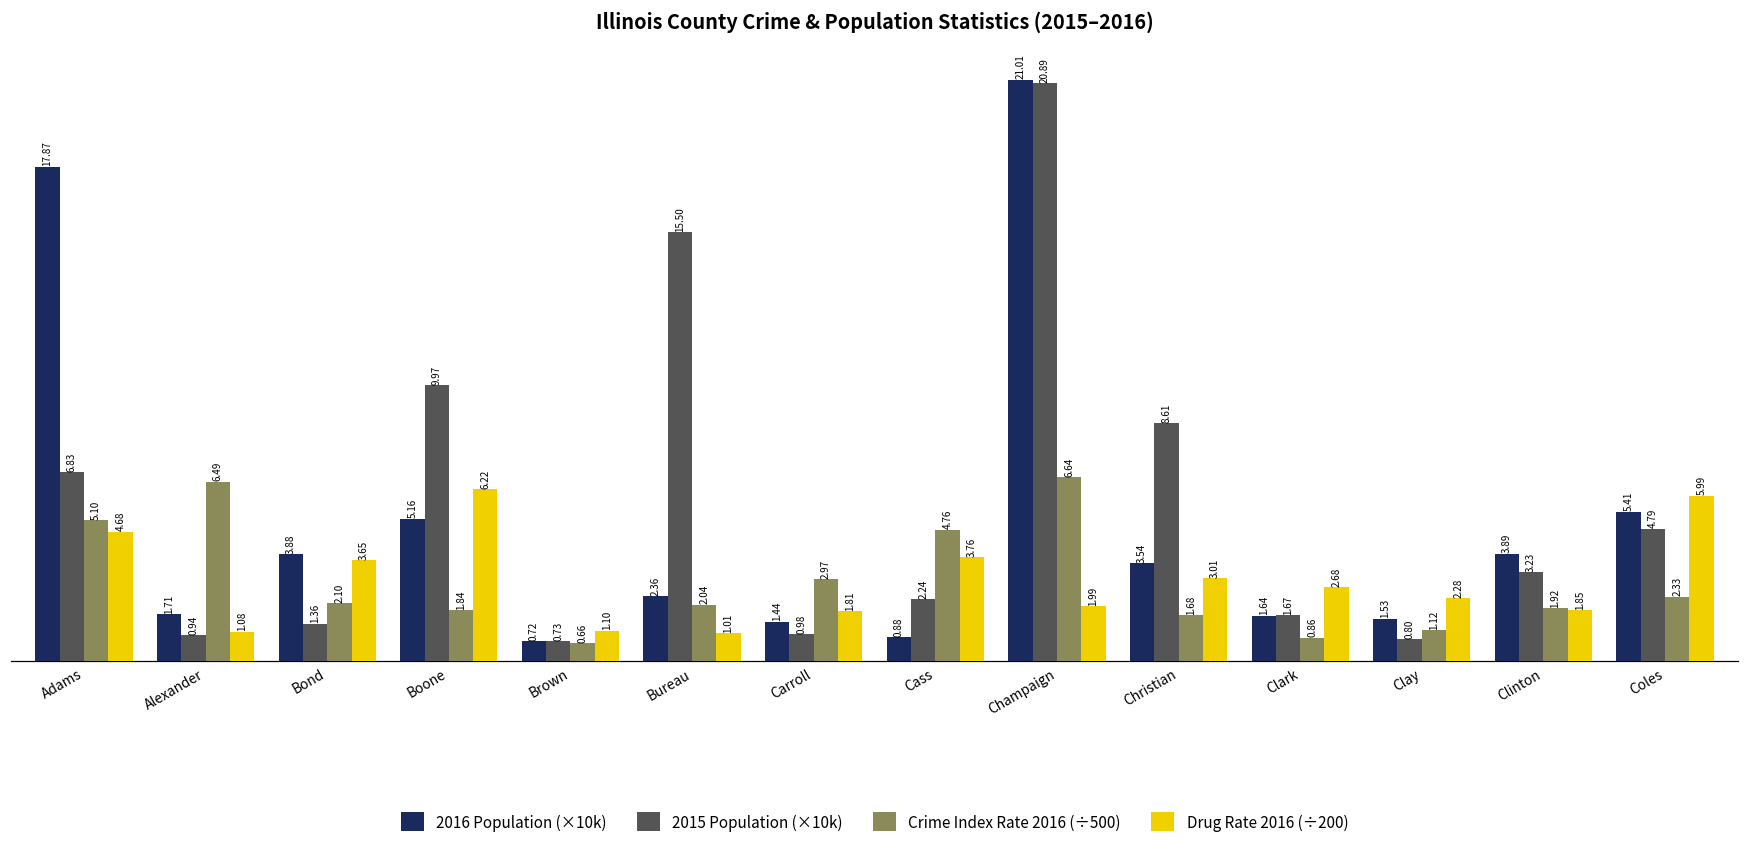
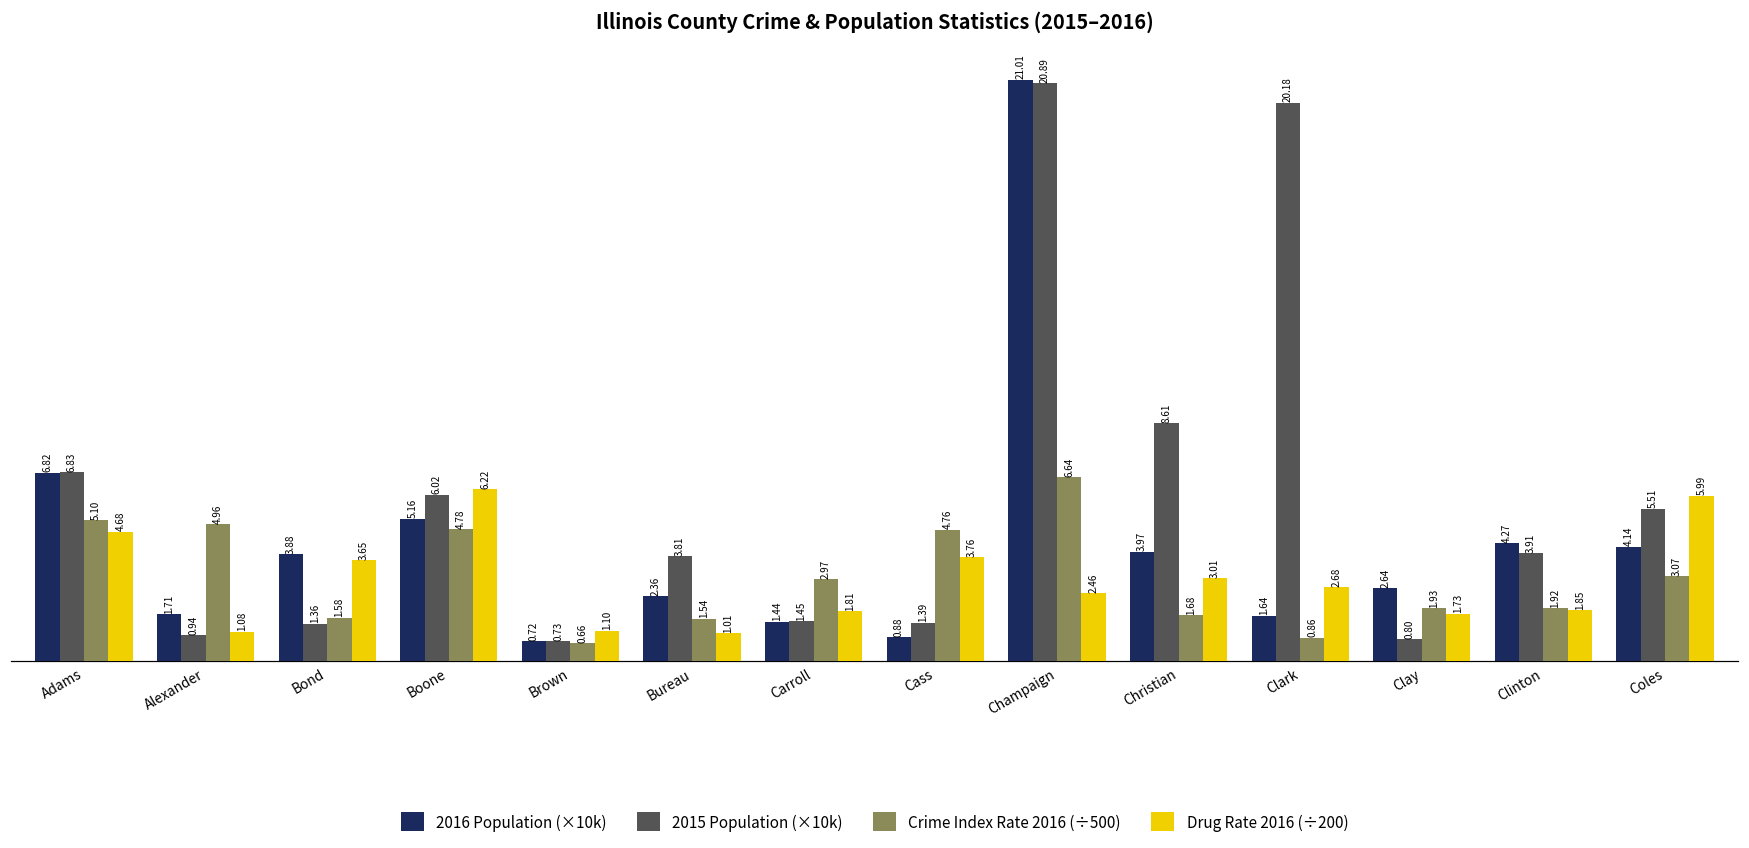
2016 Population (×10k), Adams: 17.87 -> 6.82
Crime Index Rate 2016 (÷500), Alexander: 6.49 -> 4.96
Crime Index Rate 2016 (÷500), Bond: 2.10 -> 1.58
2015 Population (×10k), Boone: 9.97 -> 6.02
Crime Index Rate 2016 (÷500), Boone: 1.84 -> 4.78
2015 Population (×10k), Bureau: 15.50 -> 3.81
Crime Index Rate 2016 (÷500), Bureau: 2.04 -> 1.54
2015 Population (×10k), Carroll: 0.98 -> 1.45
2015 Population (×10k), Cass: 2.24 -> 1.39
Drug Rate 2016 (÷200), Champaign: 1.99 -> 2.46
2016 Population (×10k), Christian: 3.54 -> 3.97
2015 Population (×10k), Clark: 1.67 -> 20.18
2016 Population (×10k), Clay: 1.53 -> 2.64
Crime Index Rate 2016 (÷500), Clay: 1.12 -> 1.93
Drug Rate 2016 (÷200), Clay: 2.28 -> 1.73
2016 Population (×10k), Clinton: 3.89 -> 4.27
2015 Population (×10k), Clinton: 3.23 -> 3.91
2016 Population (×10k), Coles: 5.41 -> 4.14
2015 Population (×10k), Coles: 4.79 -> 5.51
Crime Index Rate 2016 (÷500), Coles: 2.33 -> 3.07
